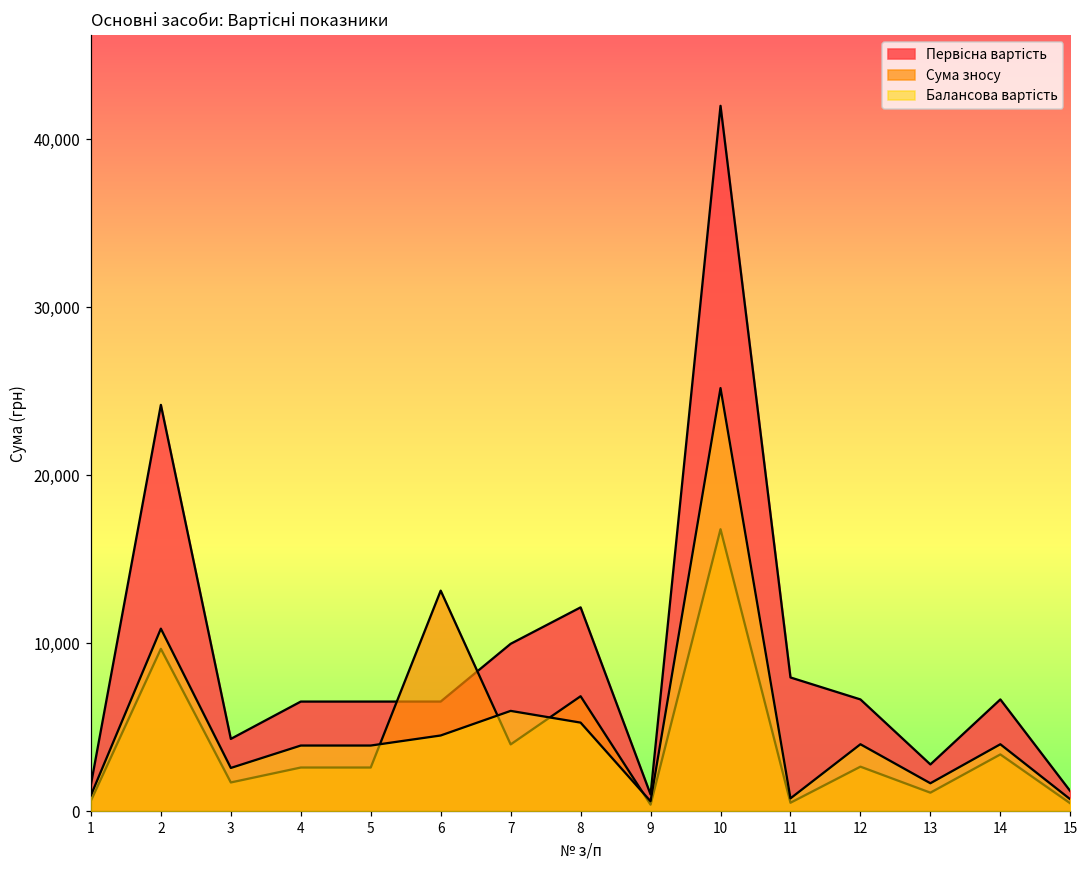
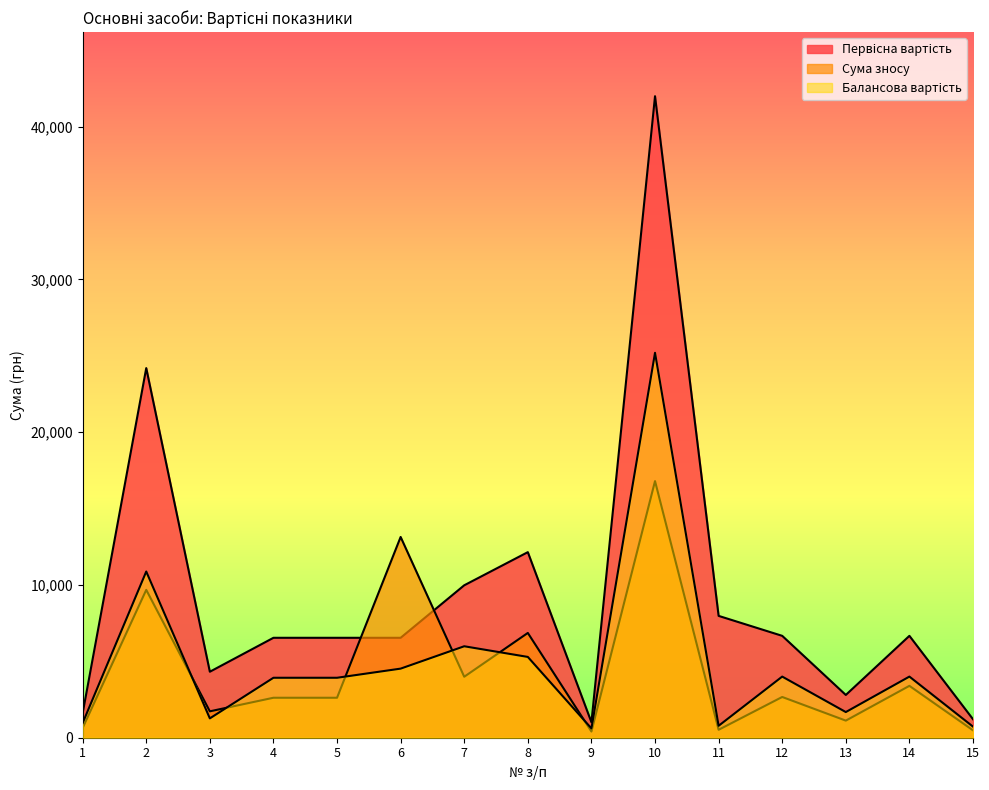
Балансова вартість, 3: 2,600 -> 1,300
